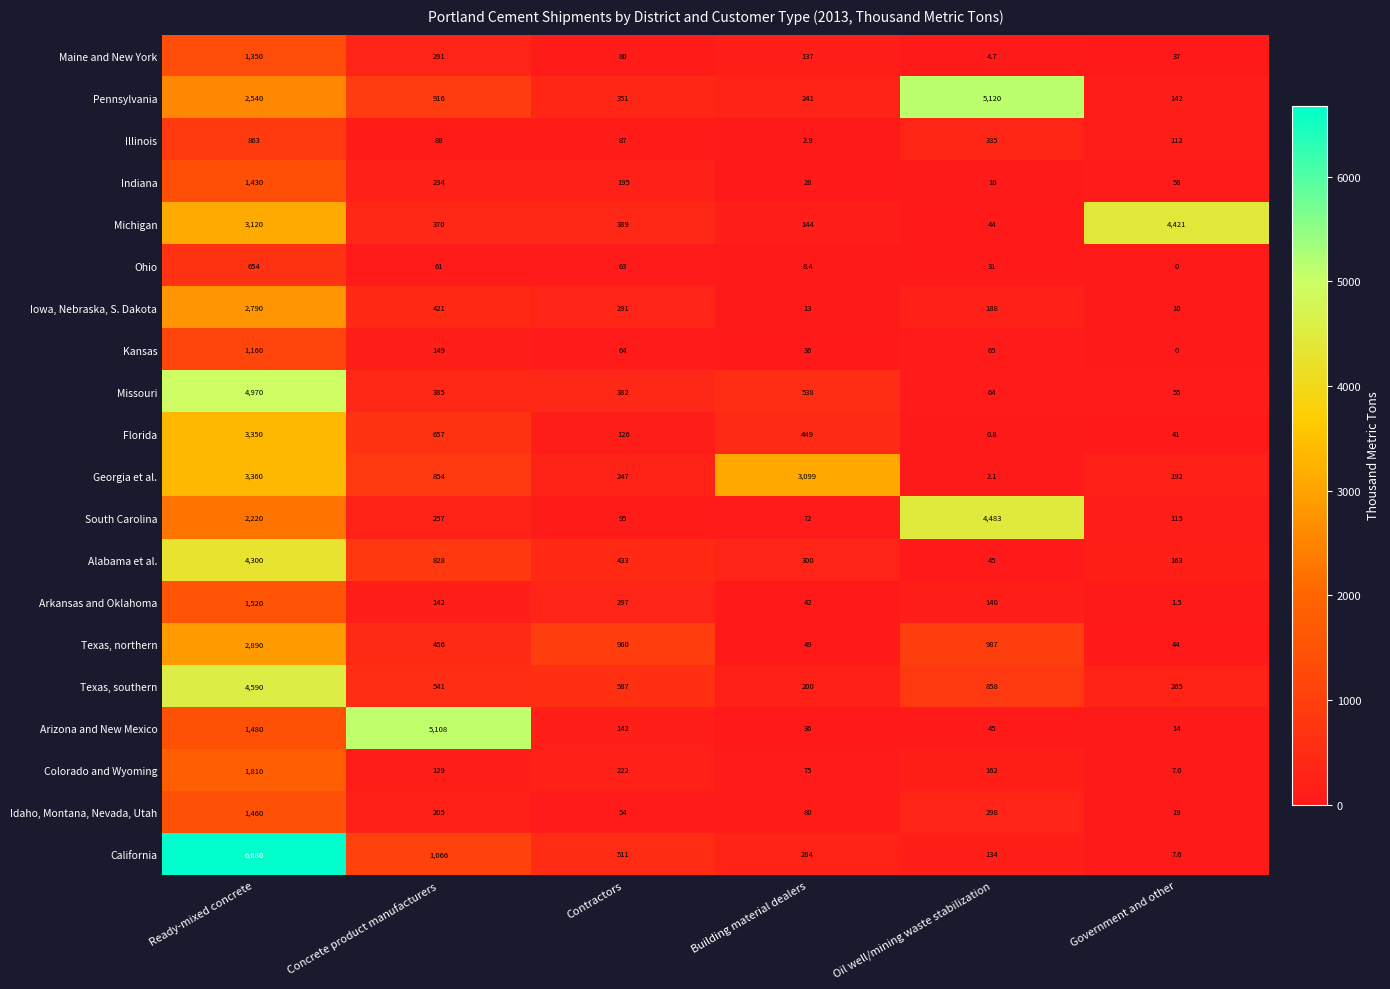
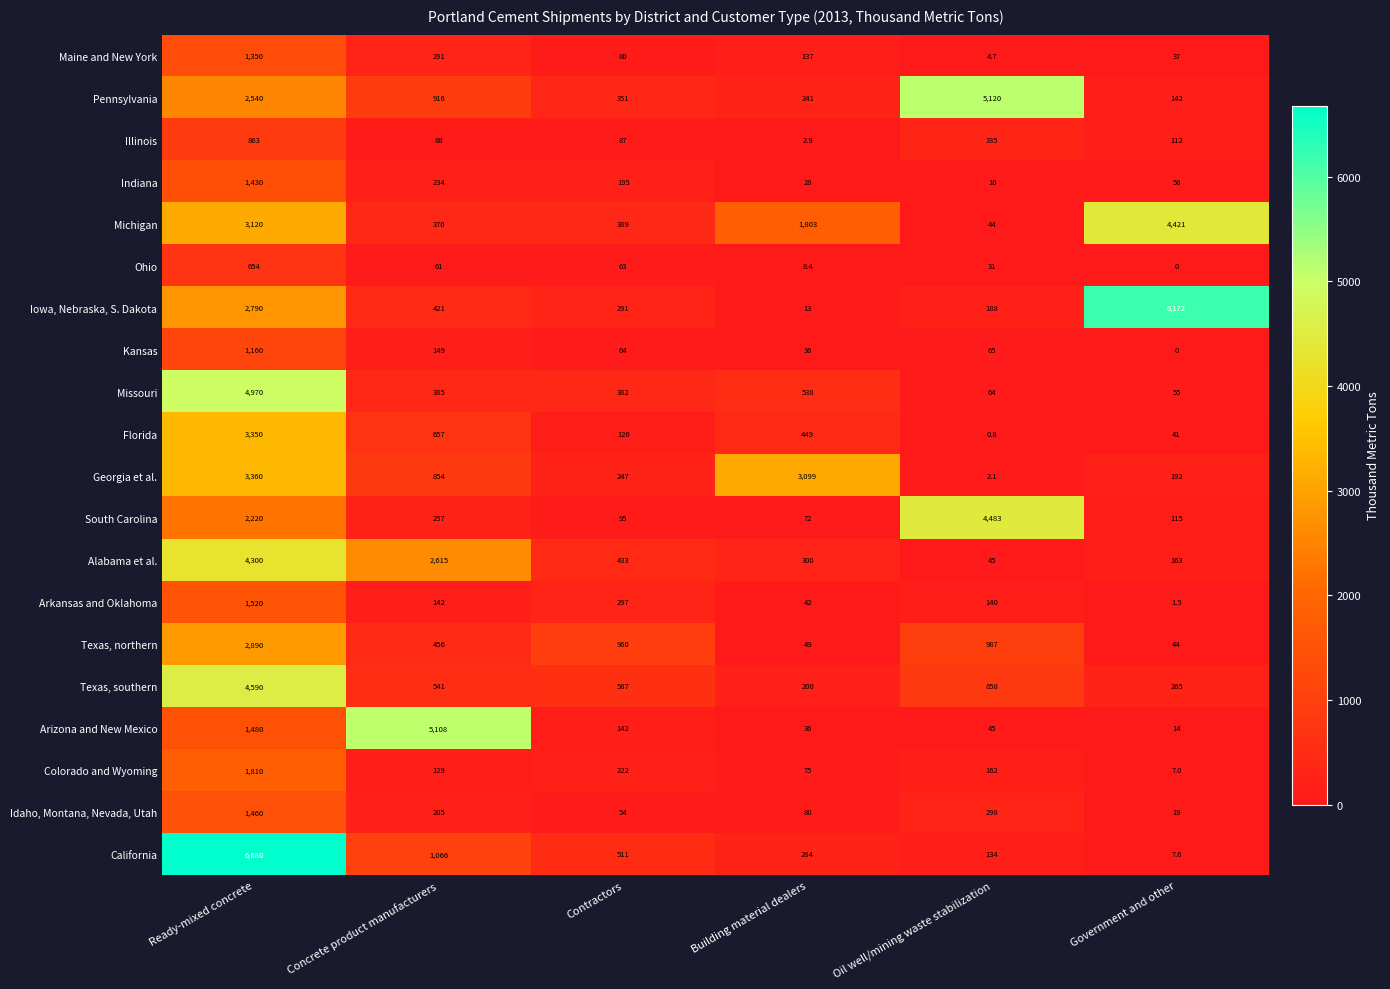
Michigan, Building material dealers: 144 -> 1,803
Iowa, Nebraska, S. Dakota, Government and other: 10 -> 6,172
Alabama et al., Concrete product manufacturers: 828 -> 2,615
